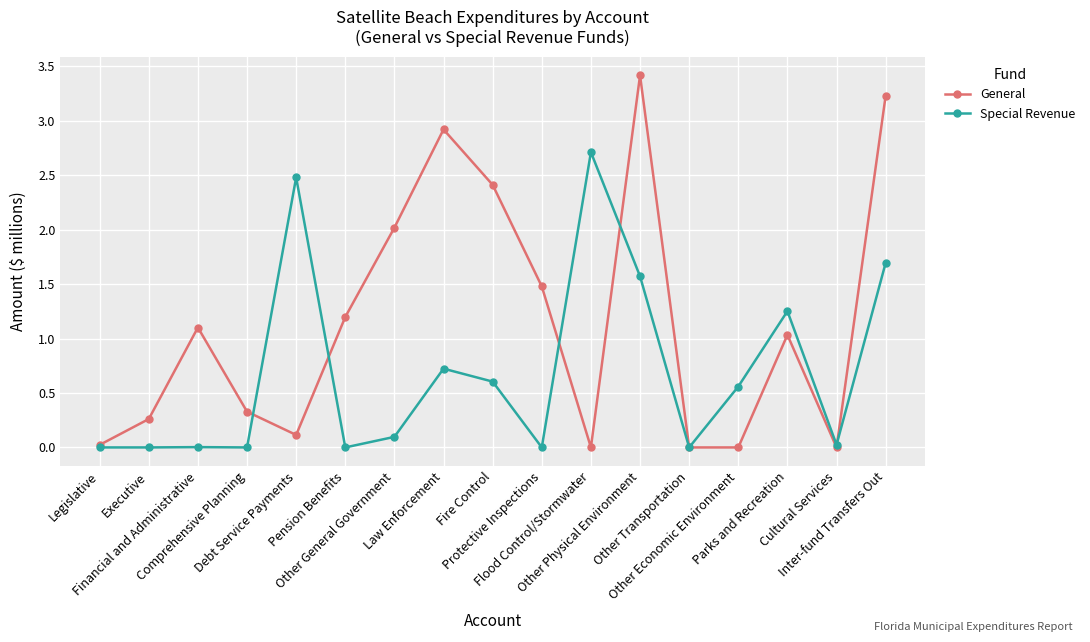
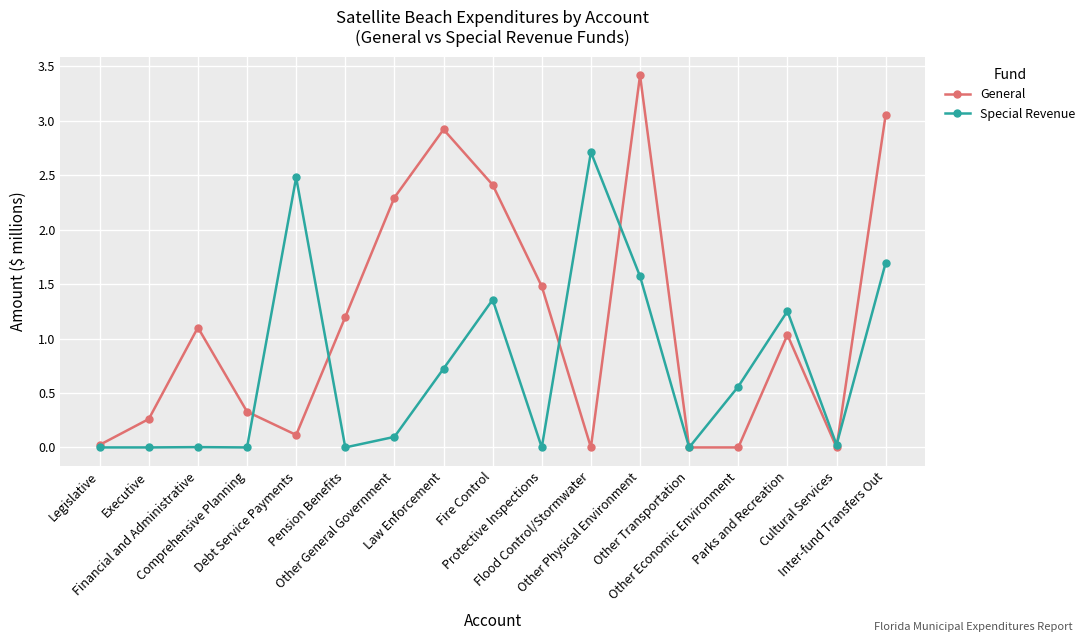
General, Other General Government: 2.02 -> 2.29
Special Revenue, Fire Control: 0.60 -> 1.36
General, Inter-fund Transfers Out: 3.23 -> 3.05
